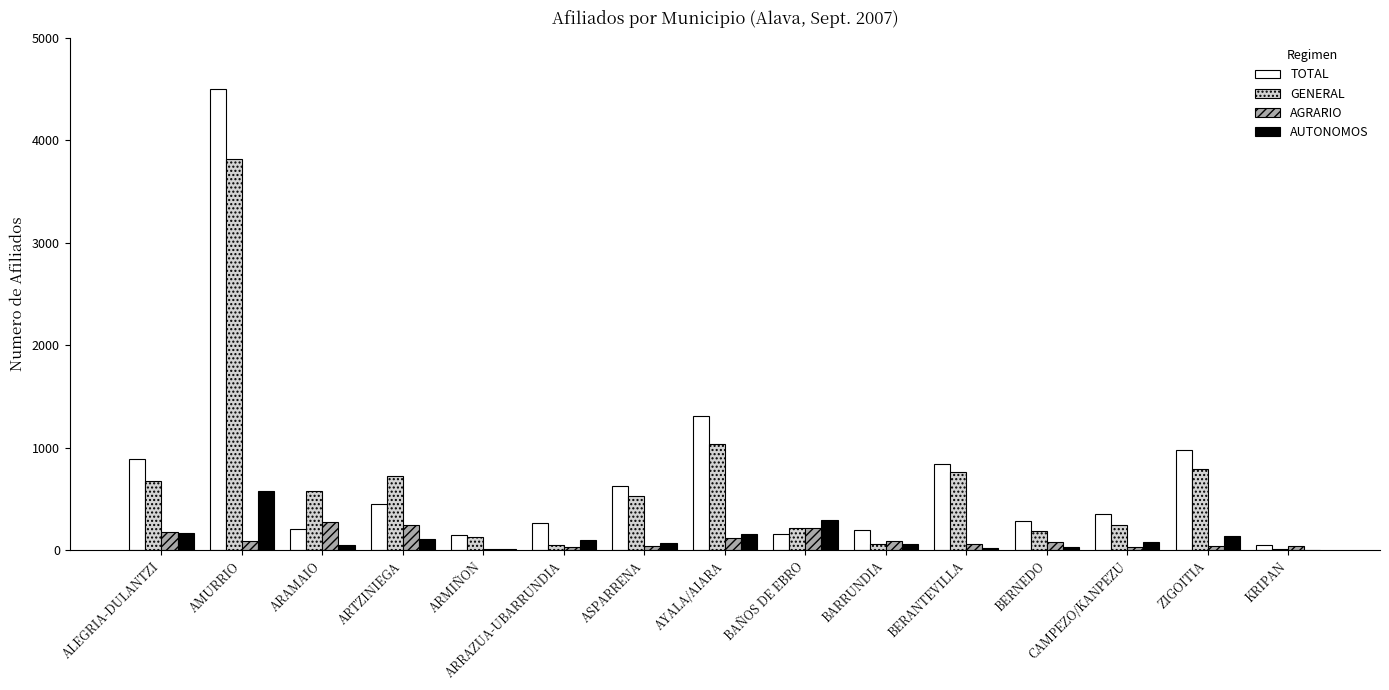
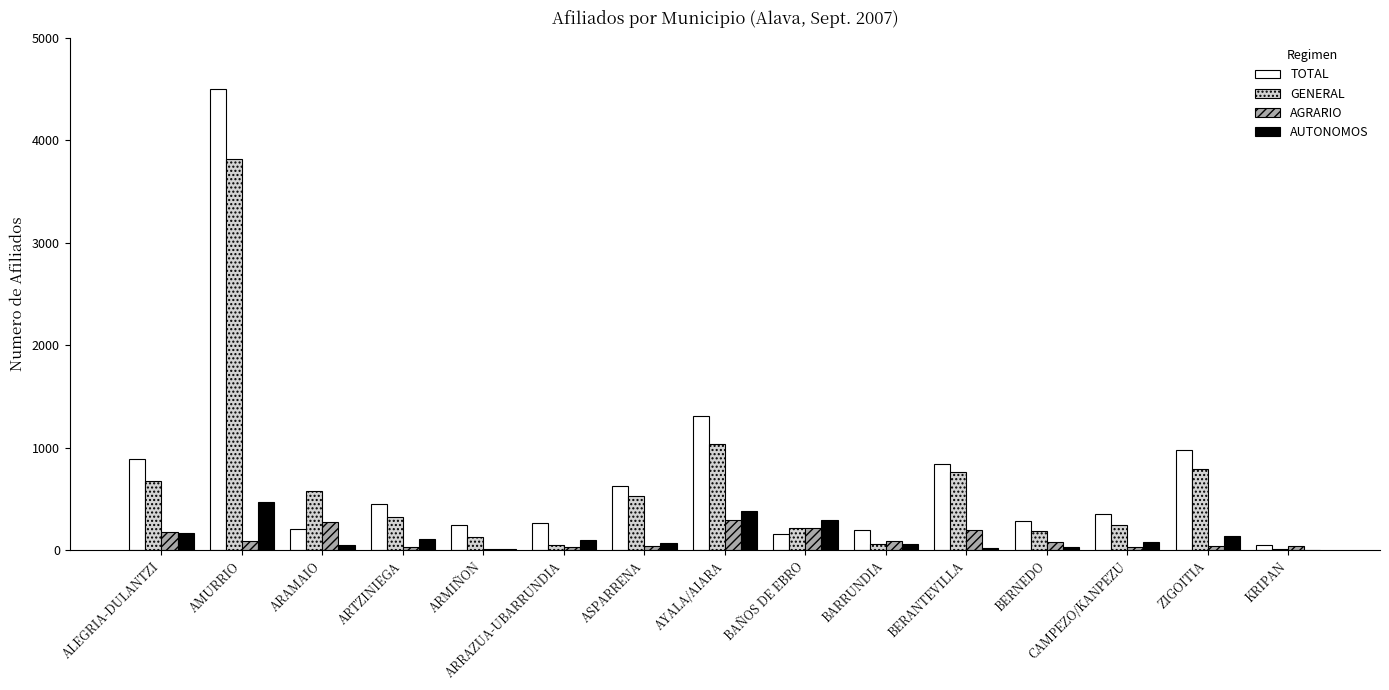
AUTONOMOS, AMURRIO: 580 -> 470
GENERAL, ARTZINIEGA: 730 -> 320
AGRARIO, ARTZINIEGA: 240 -> 30
TOTAL, ARMIÑON: 150 -> 240
AGRARIO, AYALA/AIARA: 120 -> 300
AUTONOMOS, AYALA/AIARA: 160 -> 380
AGRARIO, BERANTEVILLA: 60 -> 200
